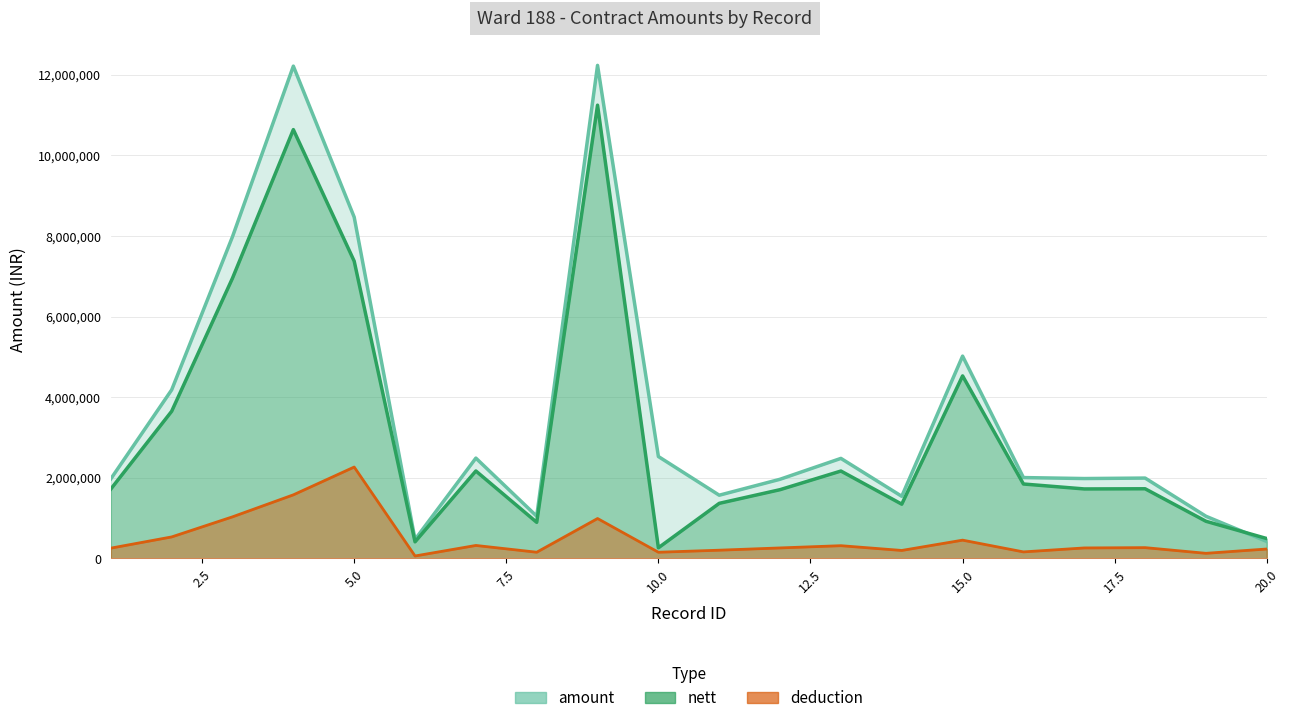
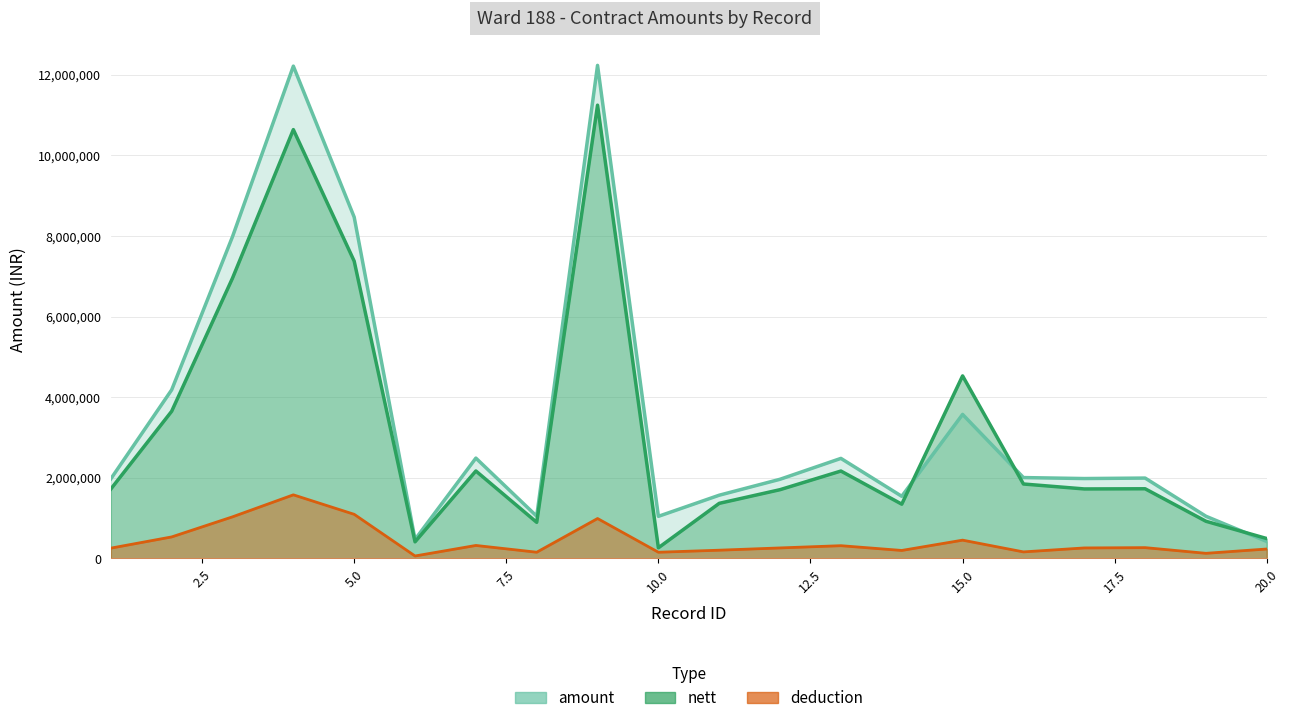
deduction, 5.0: 2,300,000 -> 1,100,000
amount, 10.0: 2,500,000 -> 1,000,000
amount, 15.0: 5,000,000 -> 3,600,000
